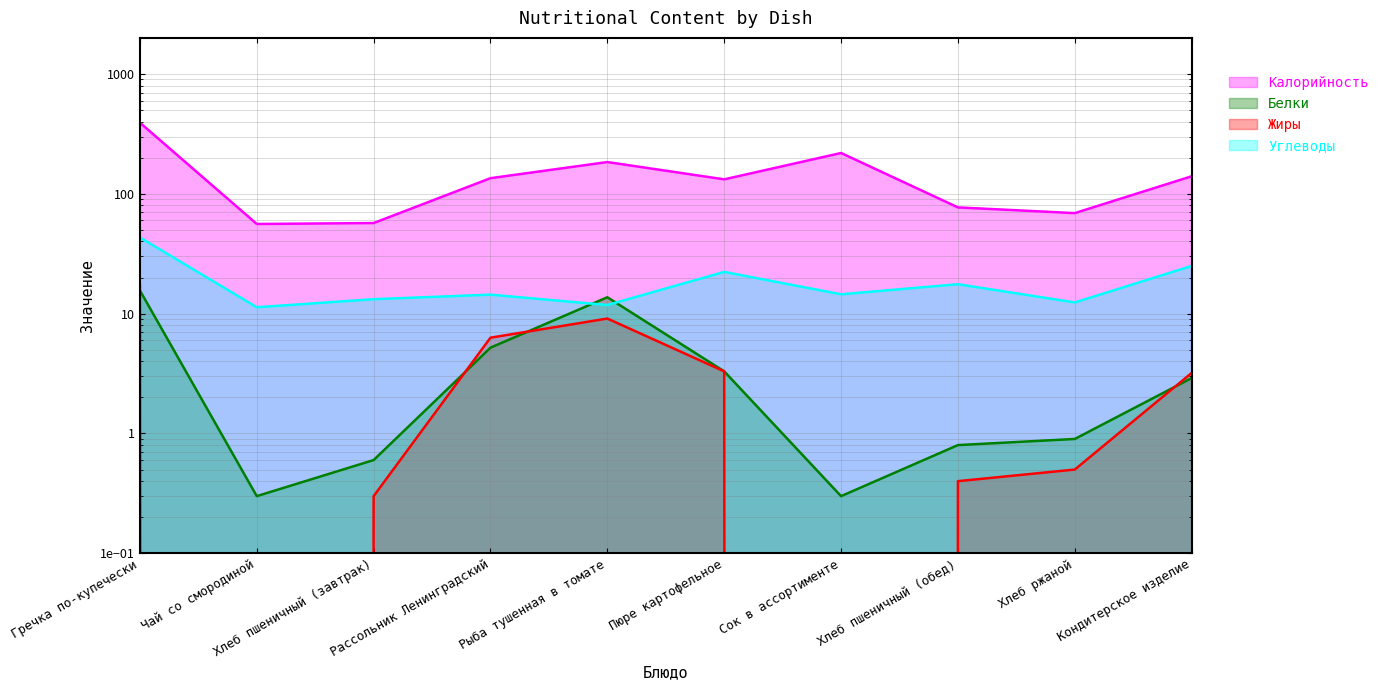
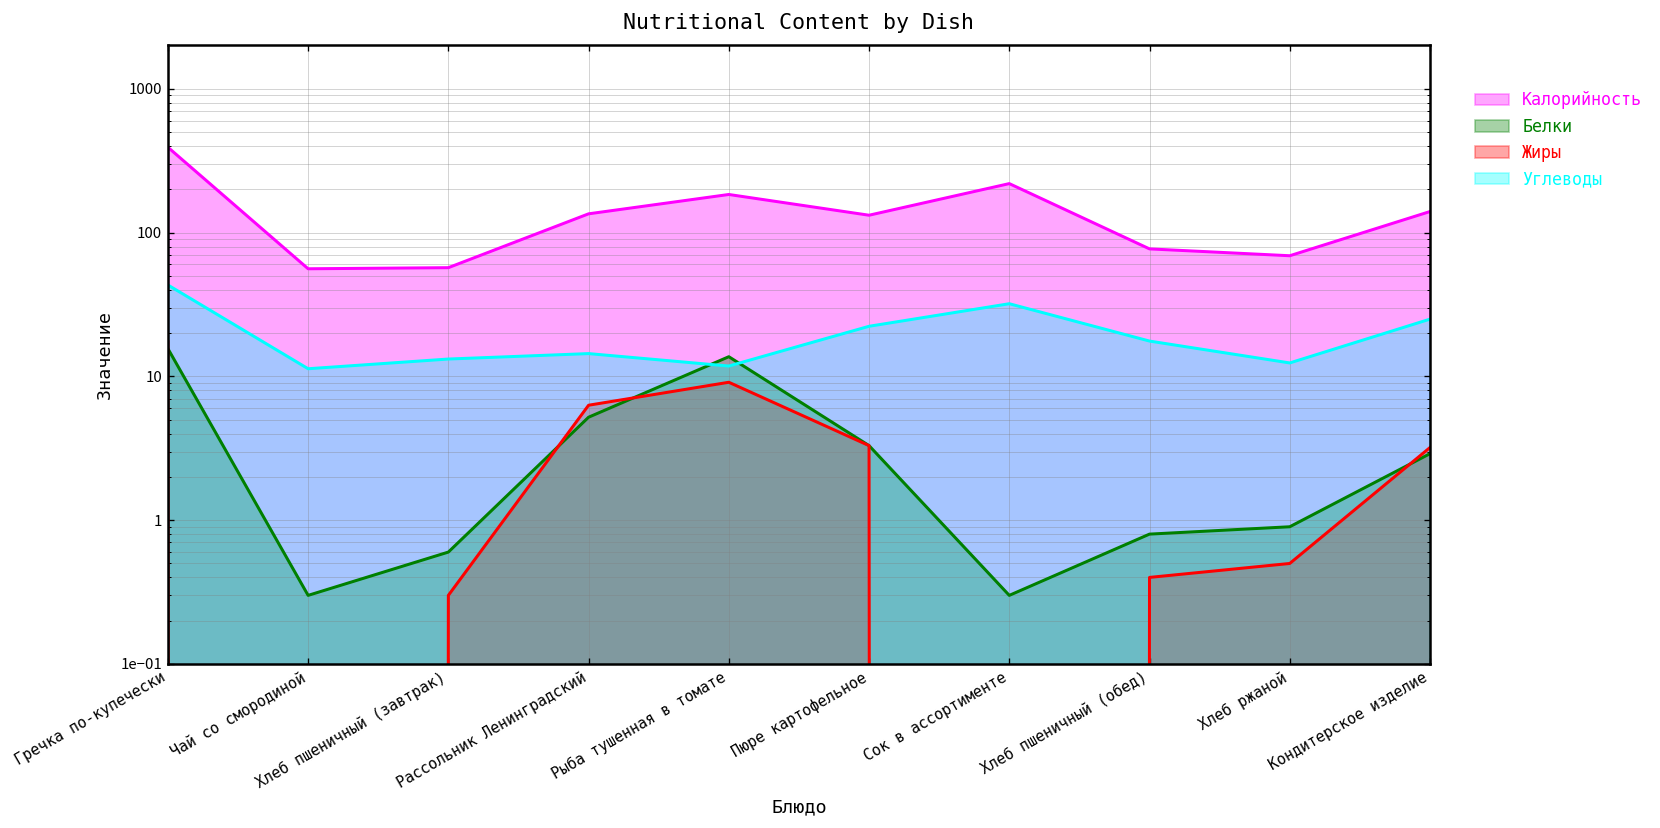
Углеводы, Сок в ассортименте: 15 -> 32
